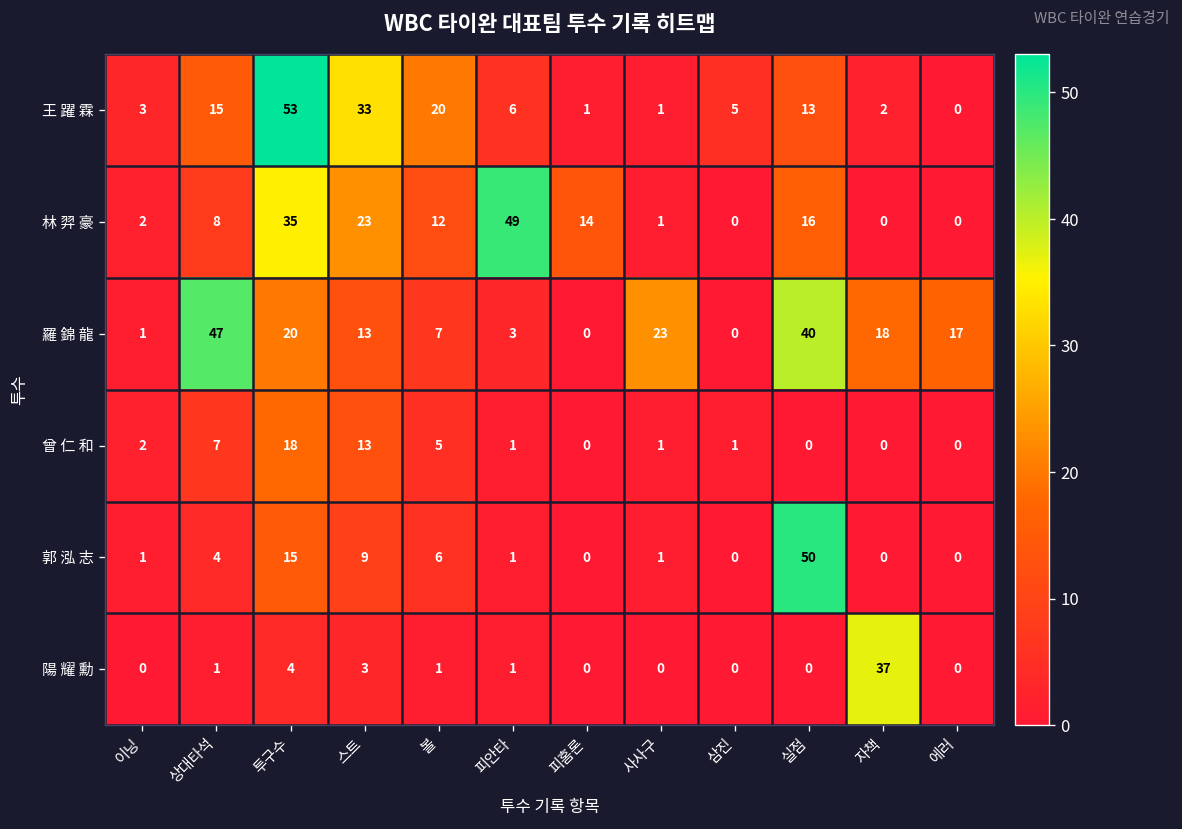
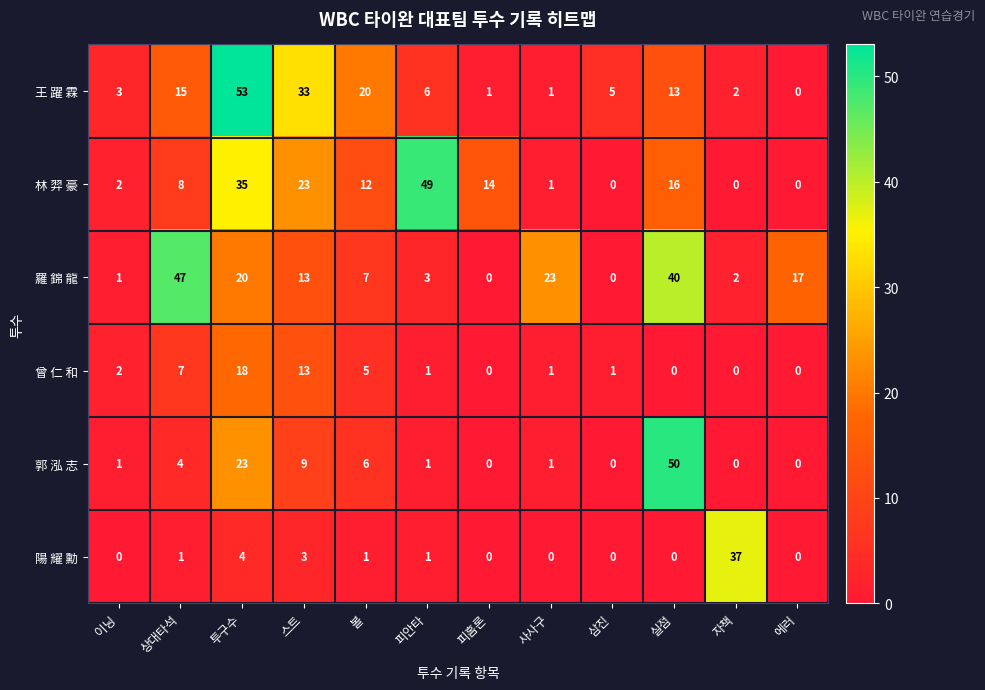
羅 錦 龍, 자책: 18 -> 2
郭 泓 志, 투구수: 15 -> 23
